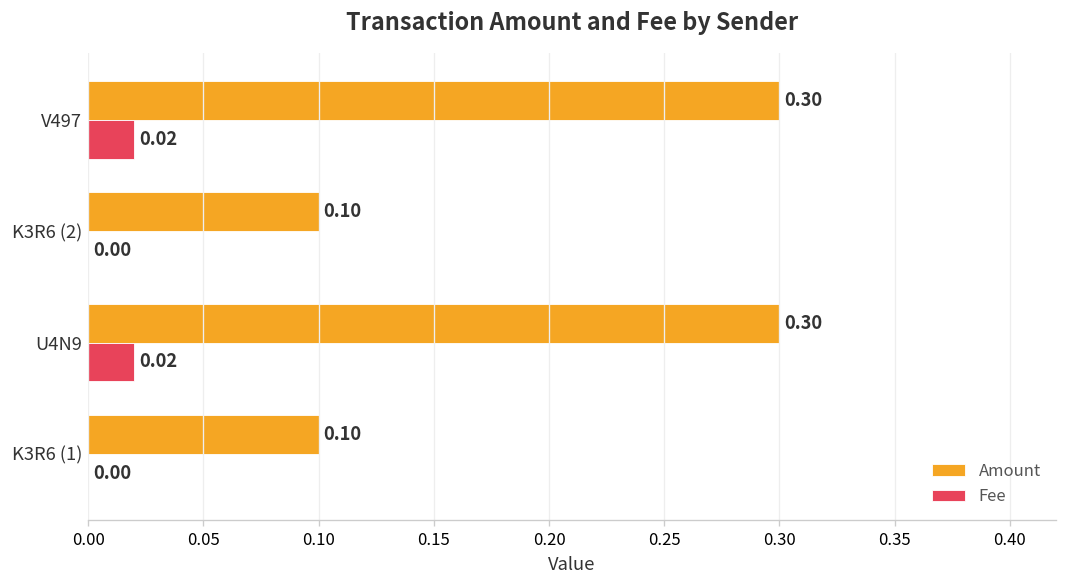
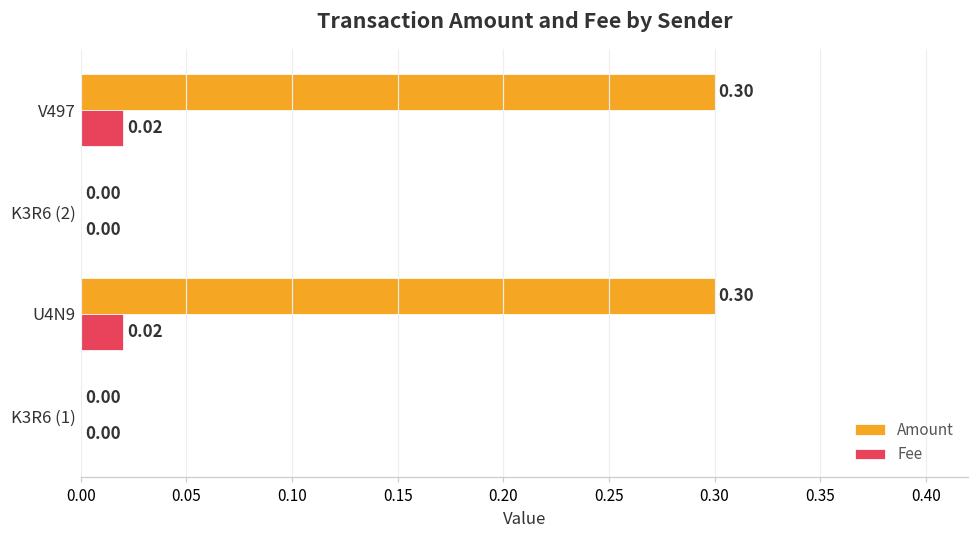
Amount, K3R6 (2): 0.10 -> 0.00
Amount, K3R6 (1): 0.10 -> 0.00
